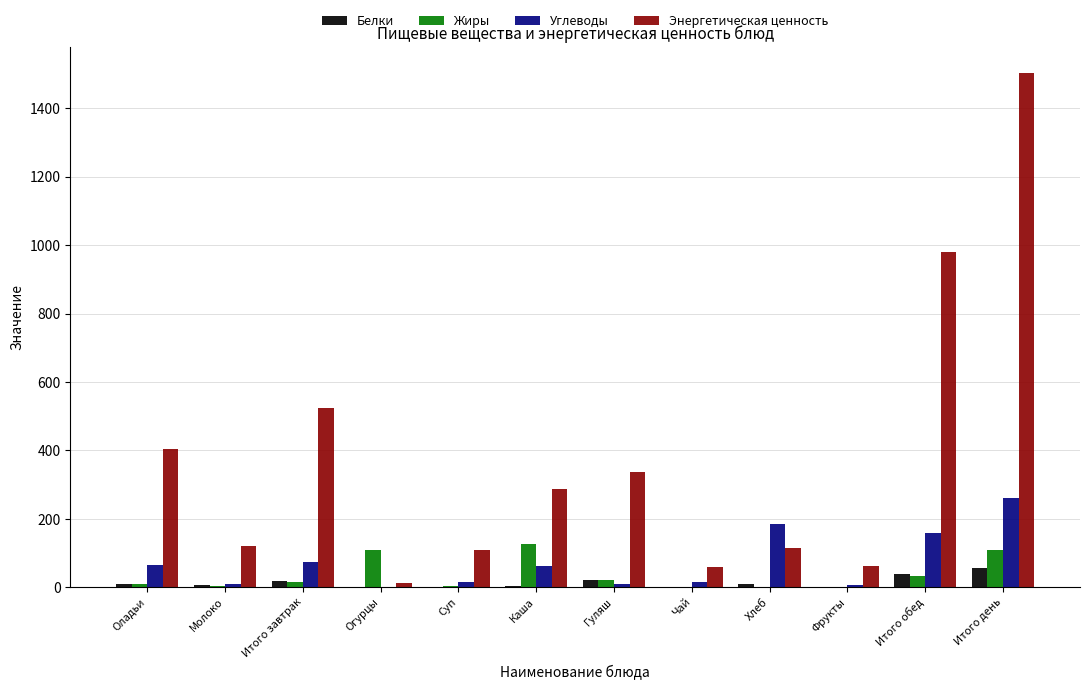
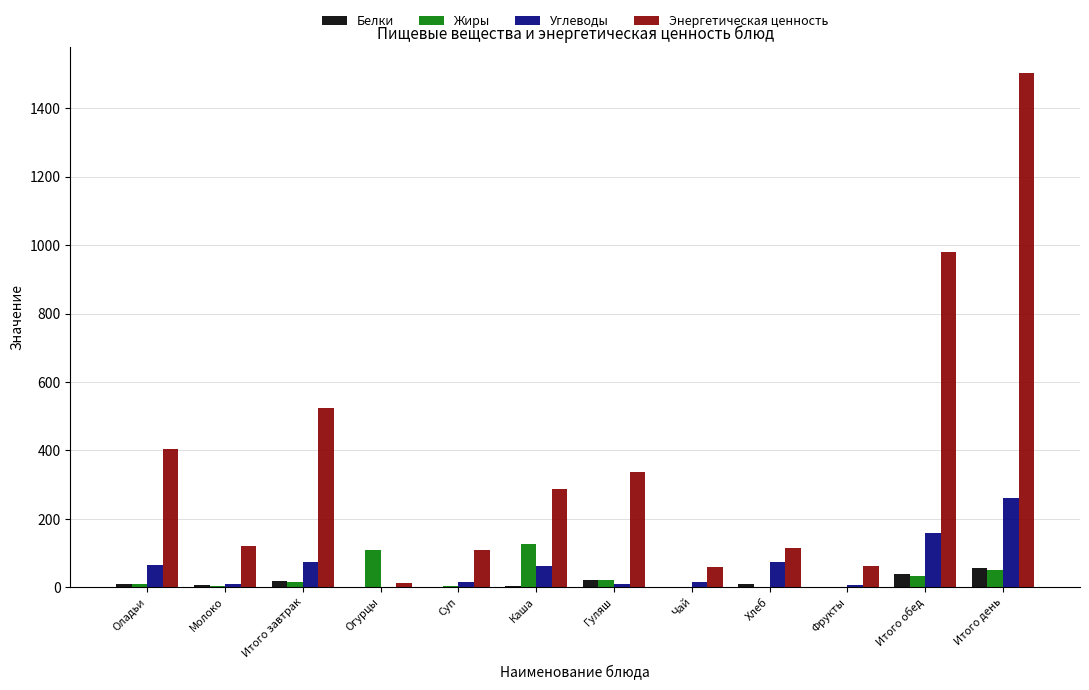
Углеводы, Хлеб: 180 -> 80
Жиры, Итого день: 110 -> 50
